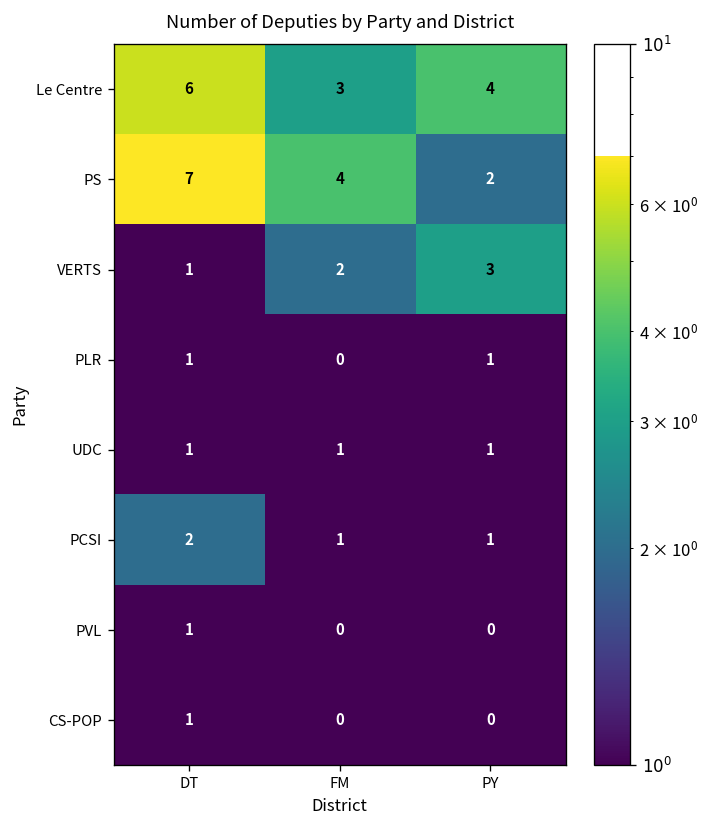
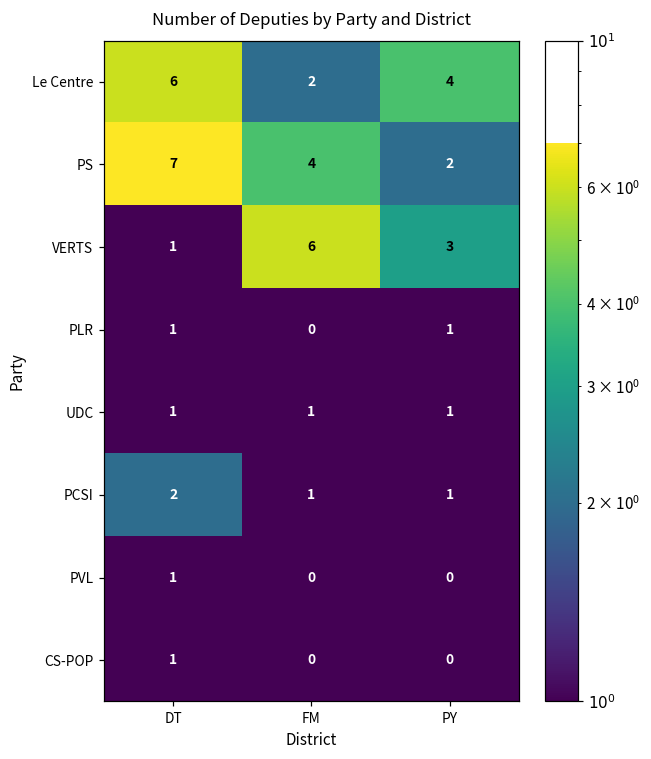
Le Centre, FM: 3 -> 2
VERTS, FM: 2 -> 6
